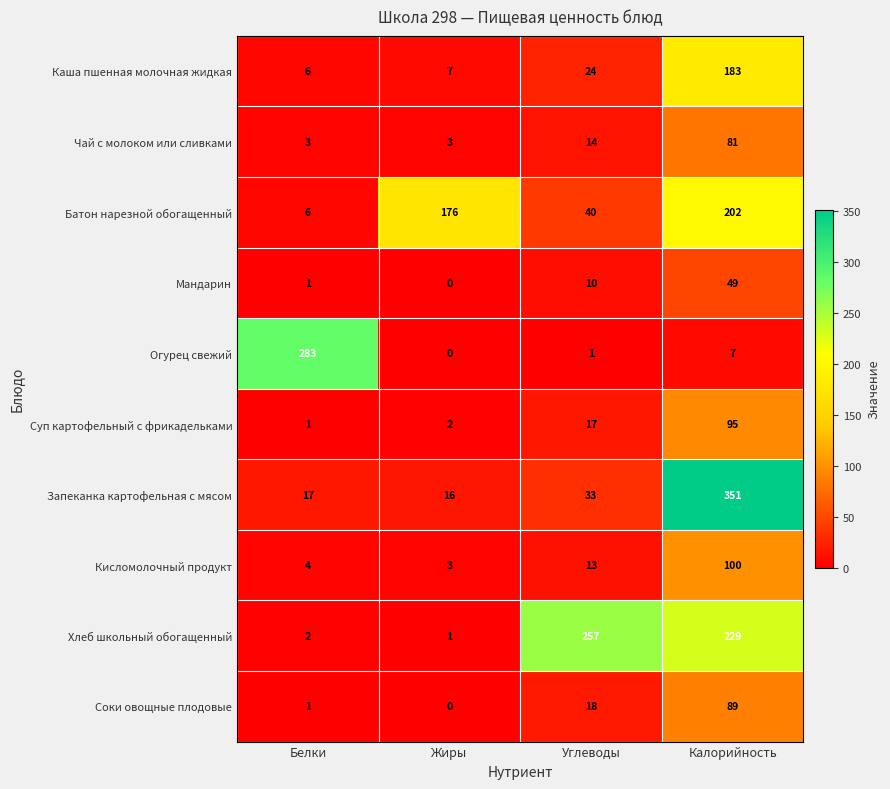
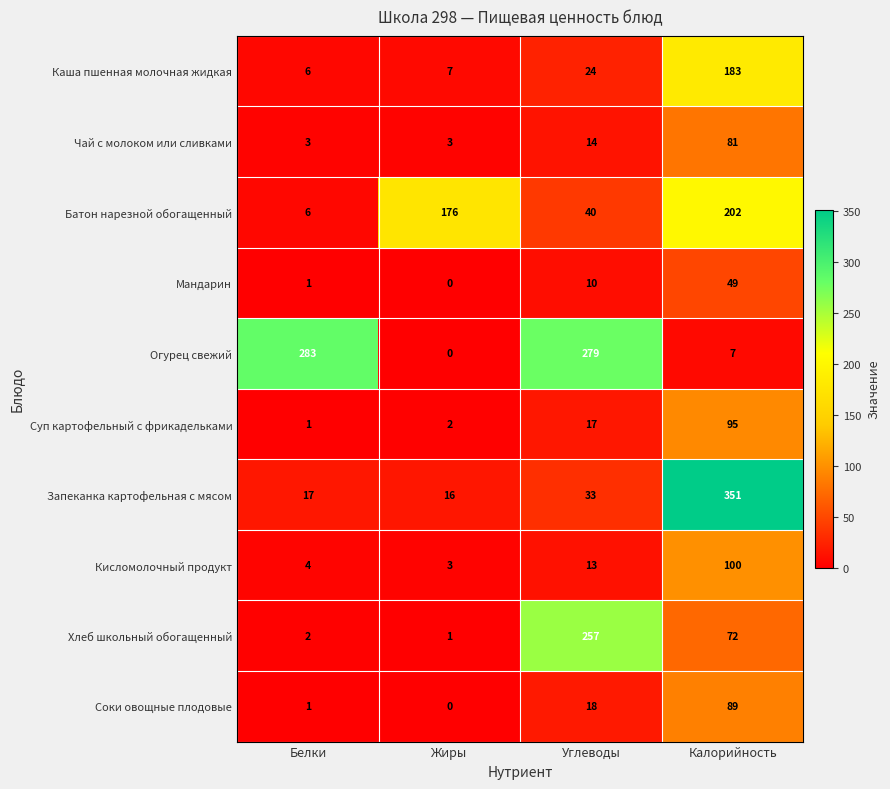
Огурец свежий, Углеводы: 1 -> 279
Хлеб школьный обогащенный, Калорийность: 229 -> 72
